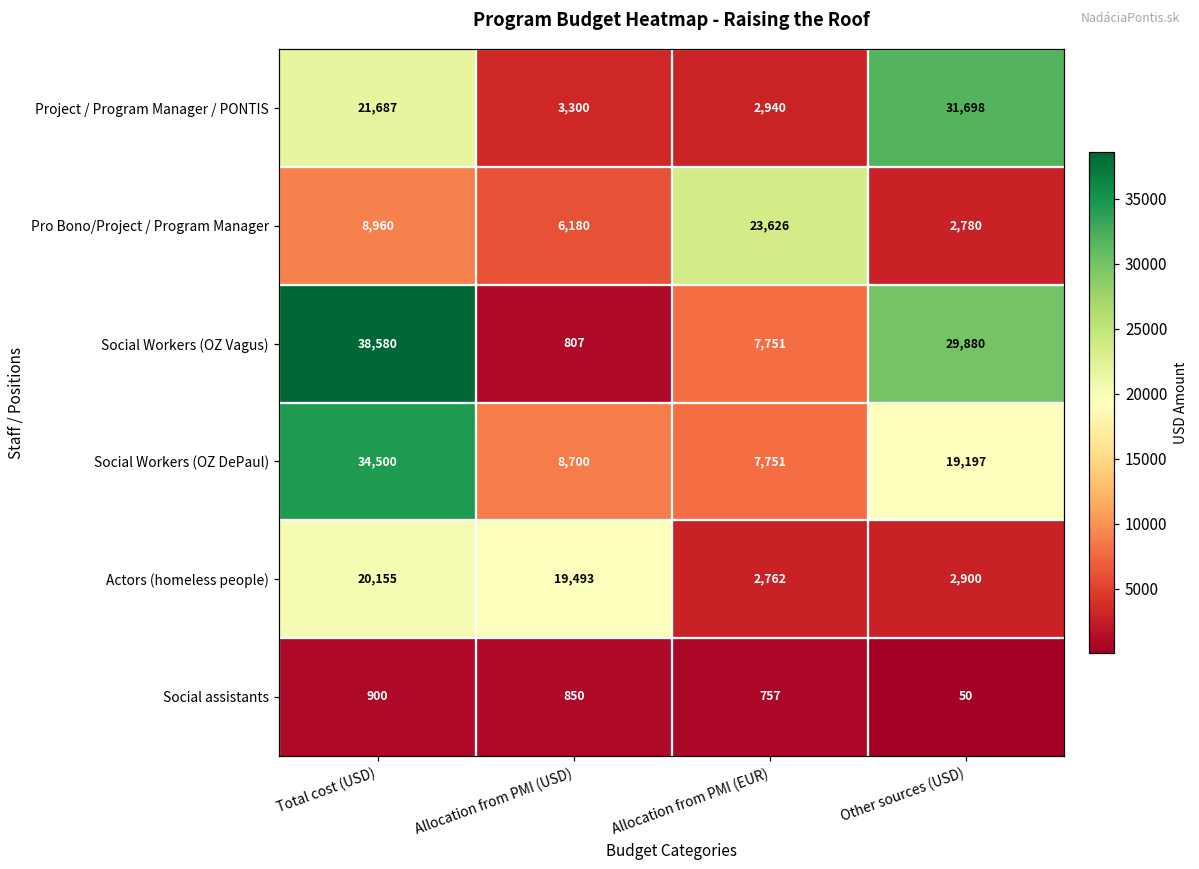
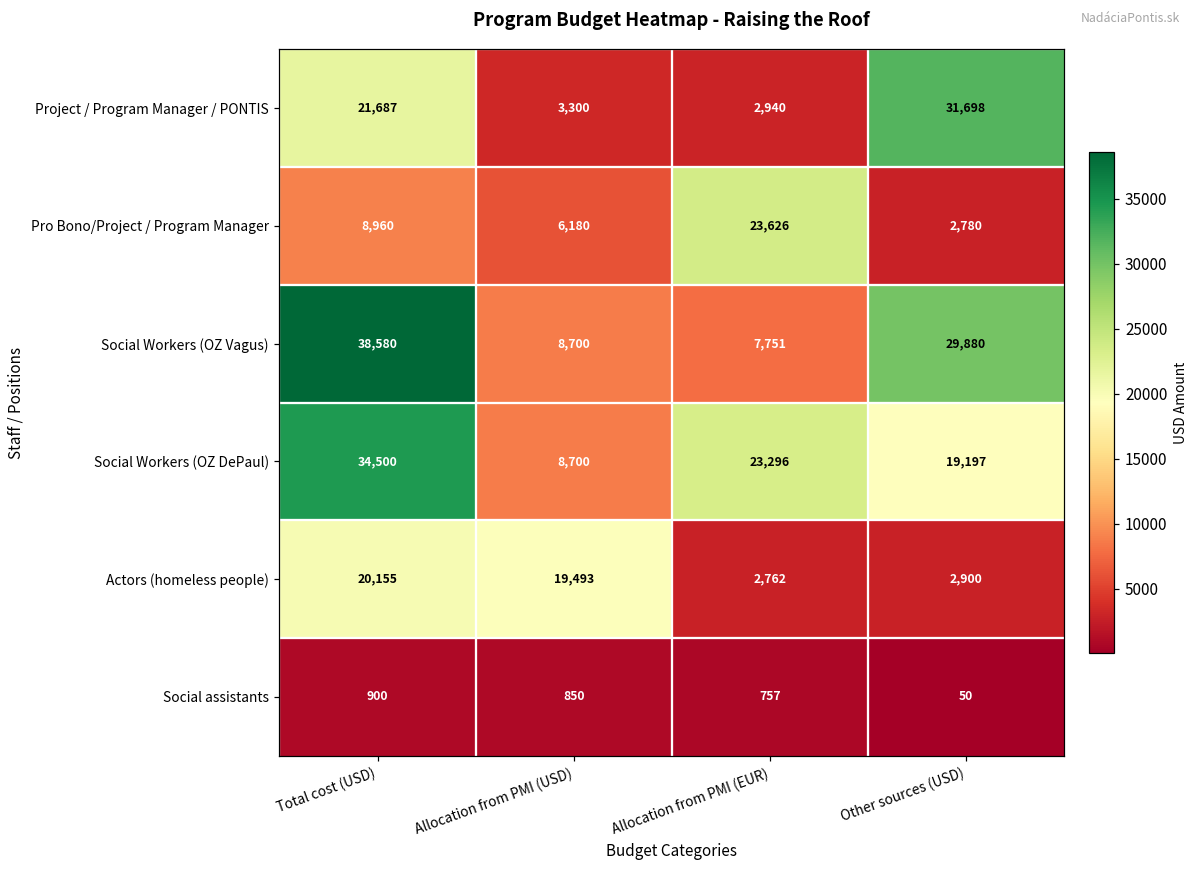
Social Workers (OZ Vagus), Allocation from PMI (USD): 807 -> 8,700
Social Workers (OZ DePaul), Allocation from PMI (EUR): 7,751 -> 23,296
